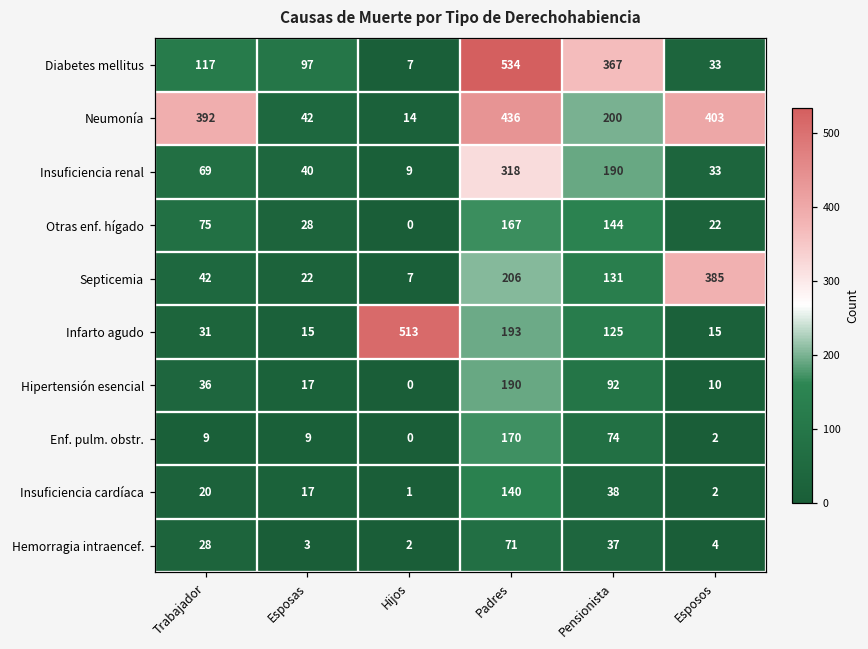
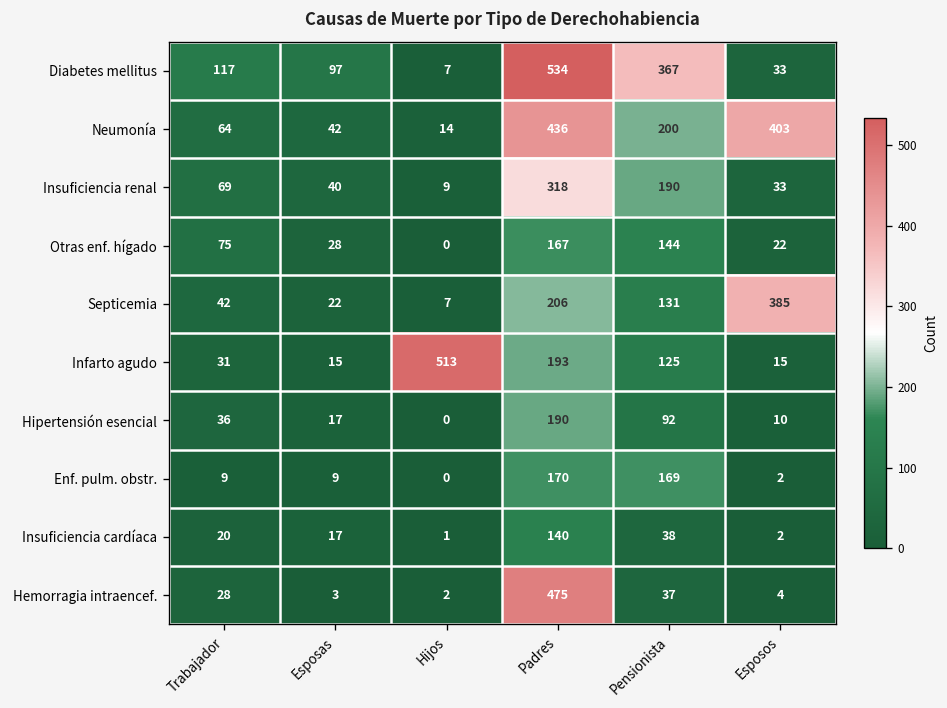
Neumonía, Trabajador: 392 -> 64
Enf. pulm. obstr., Pensionista: 74 -> 169
Hemorragia intraencef., Padres: 71 -> 475
